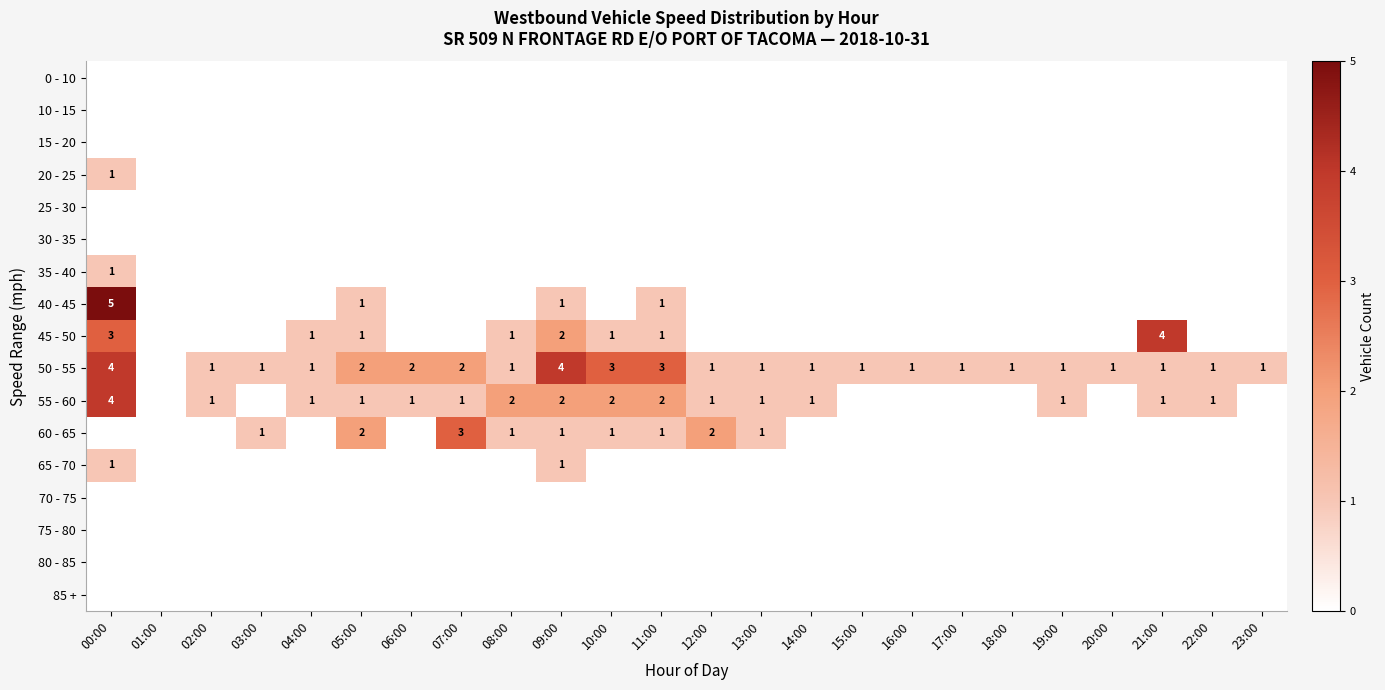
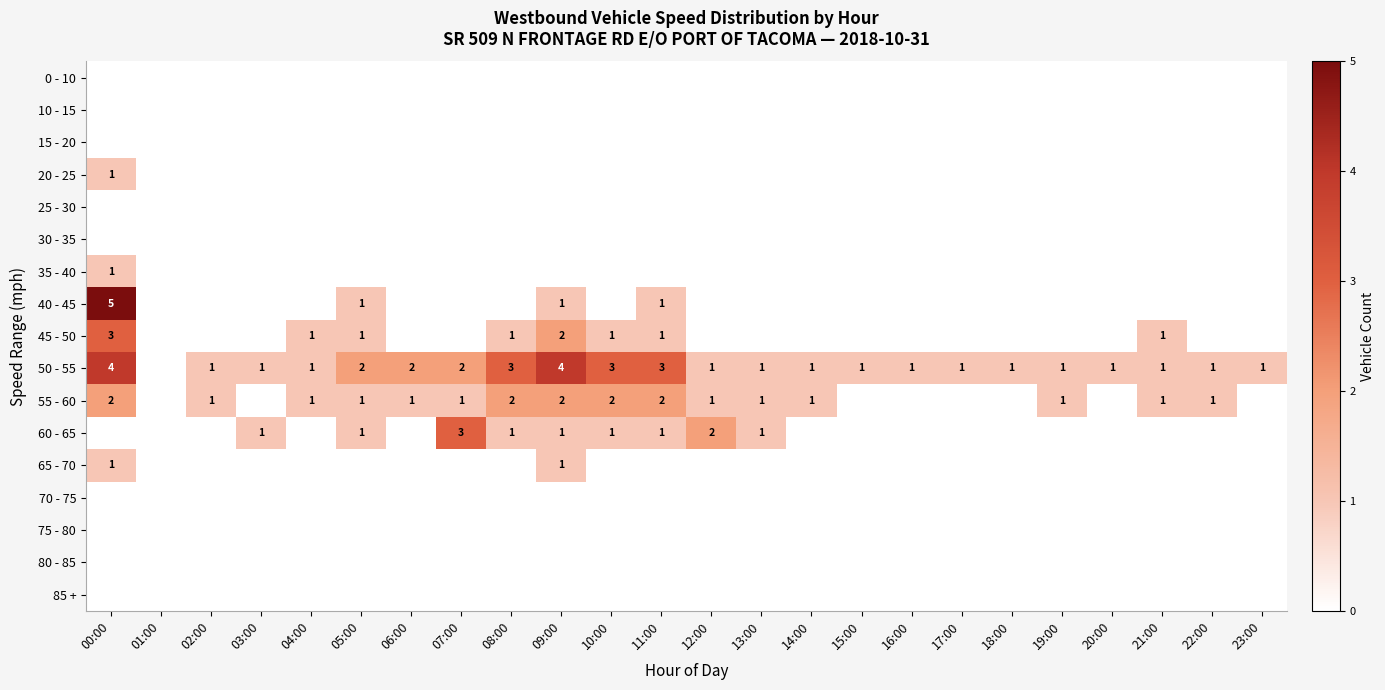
45 - 50, 21:00: 4 -> 1
50 - 55, 08:00: 1 -> 3
55 - 60, 00:00: 4 -> 2
60 - 65, 05:00: 2 -> 1
